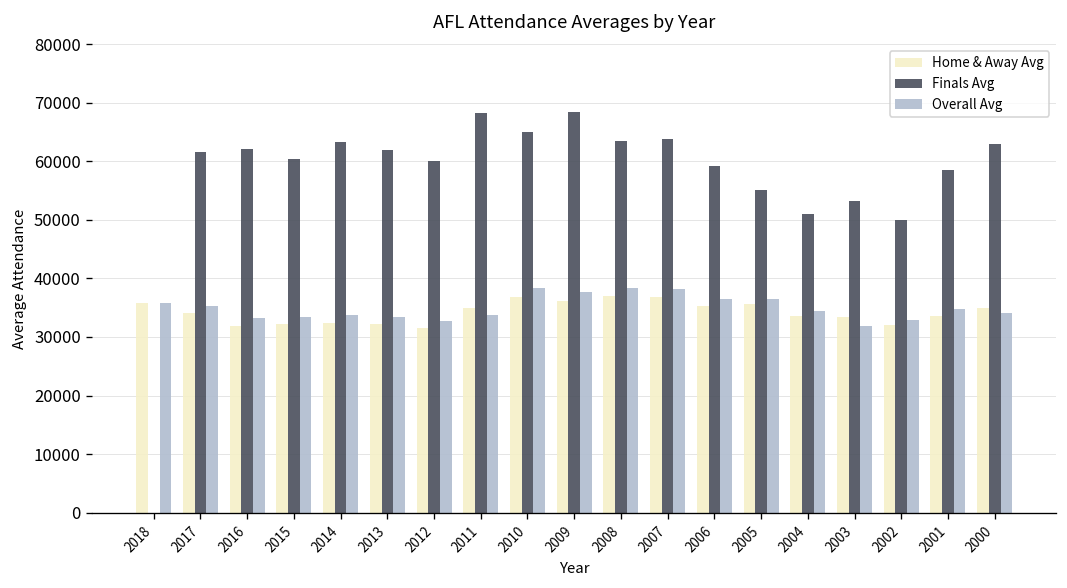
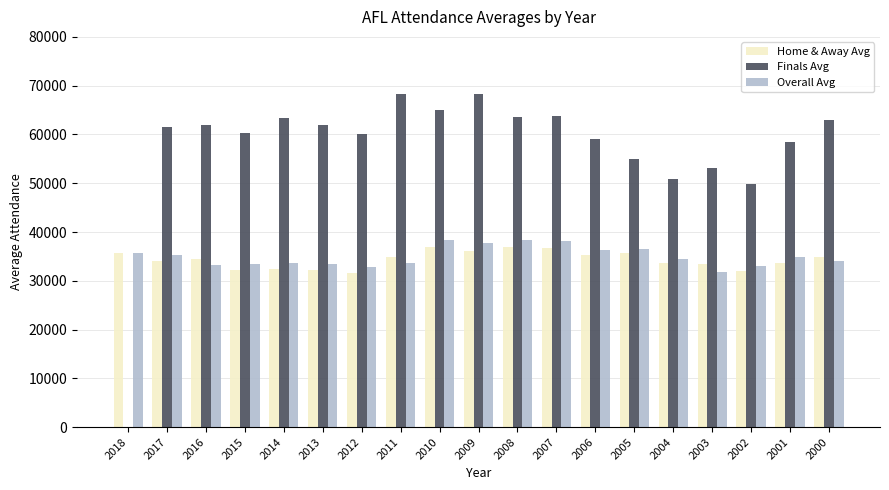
Home & Away Avg, 2016: 32000 -> 34000
